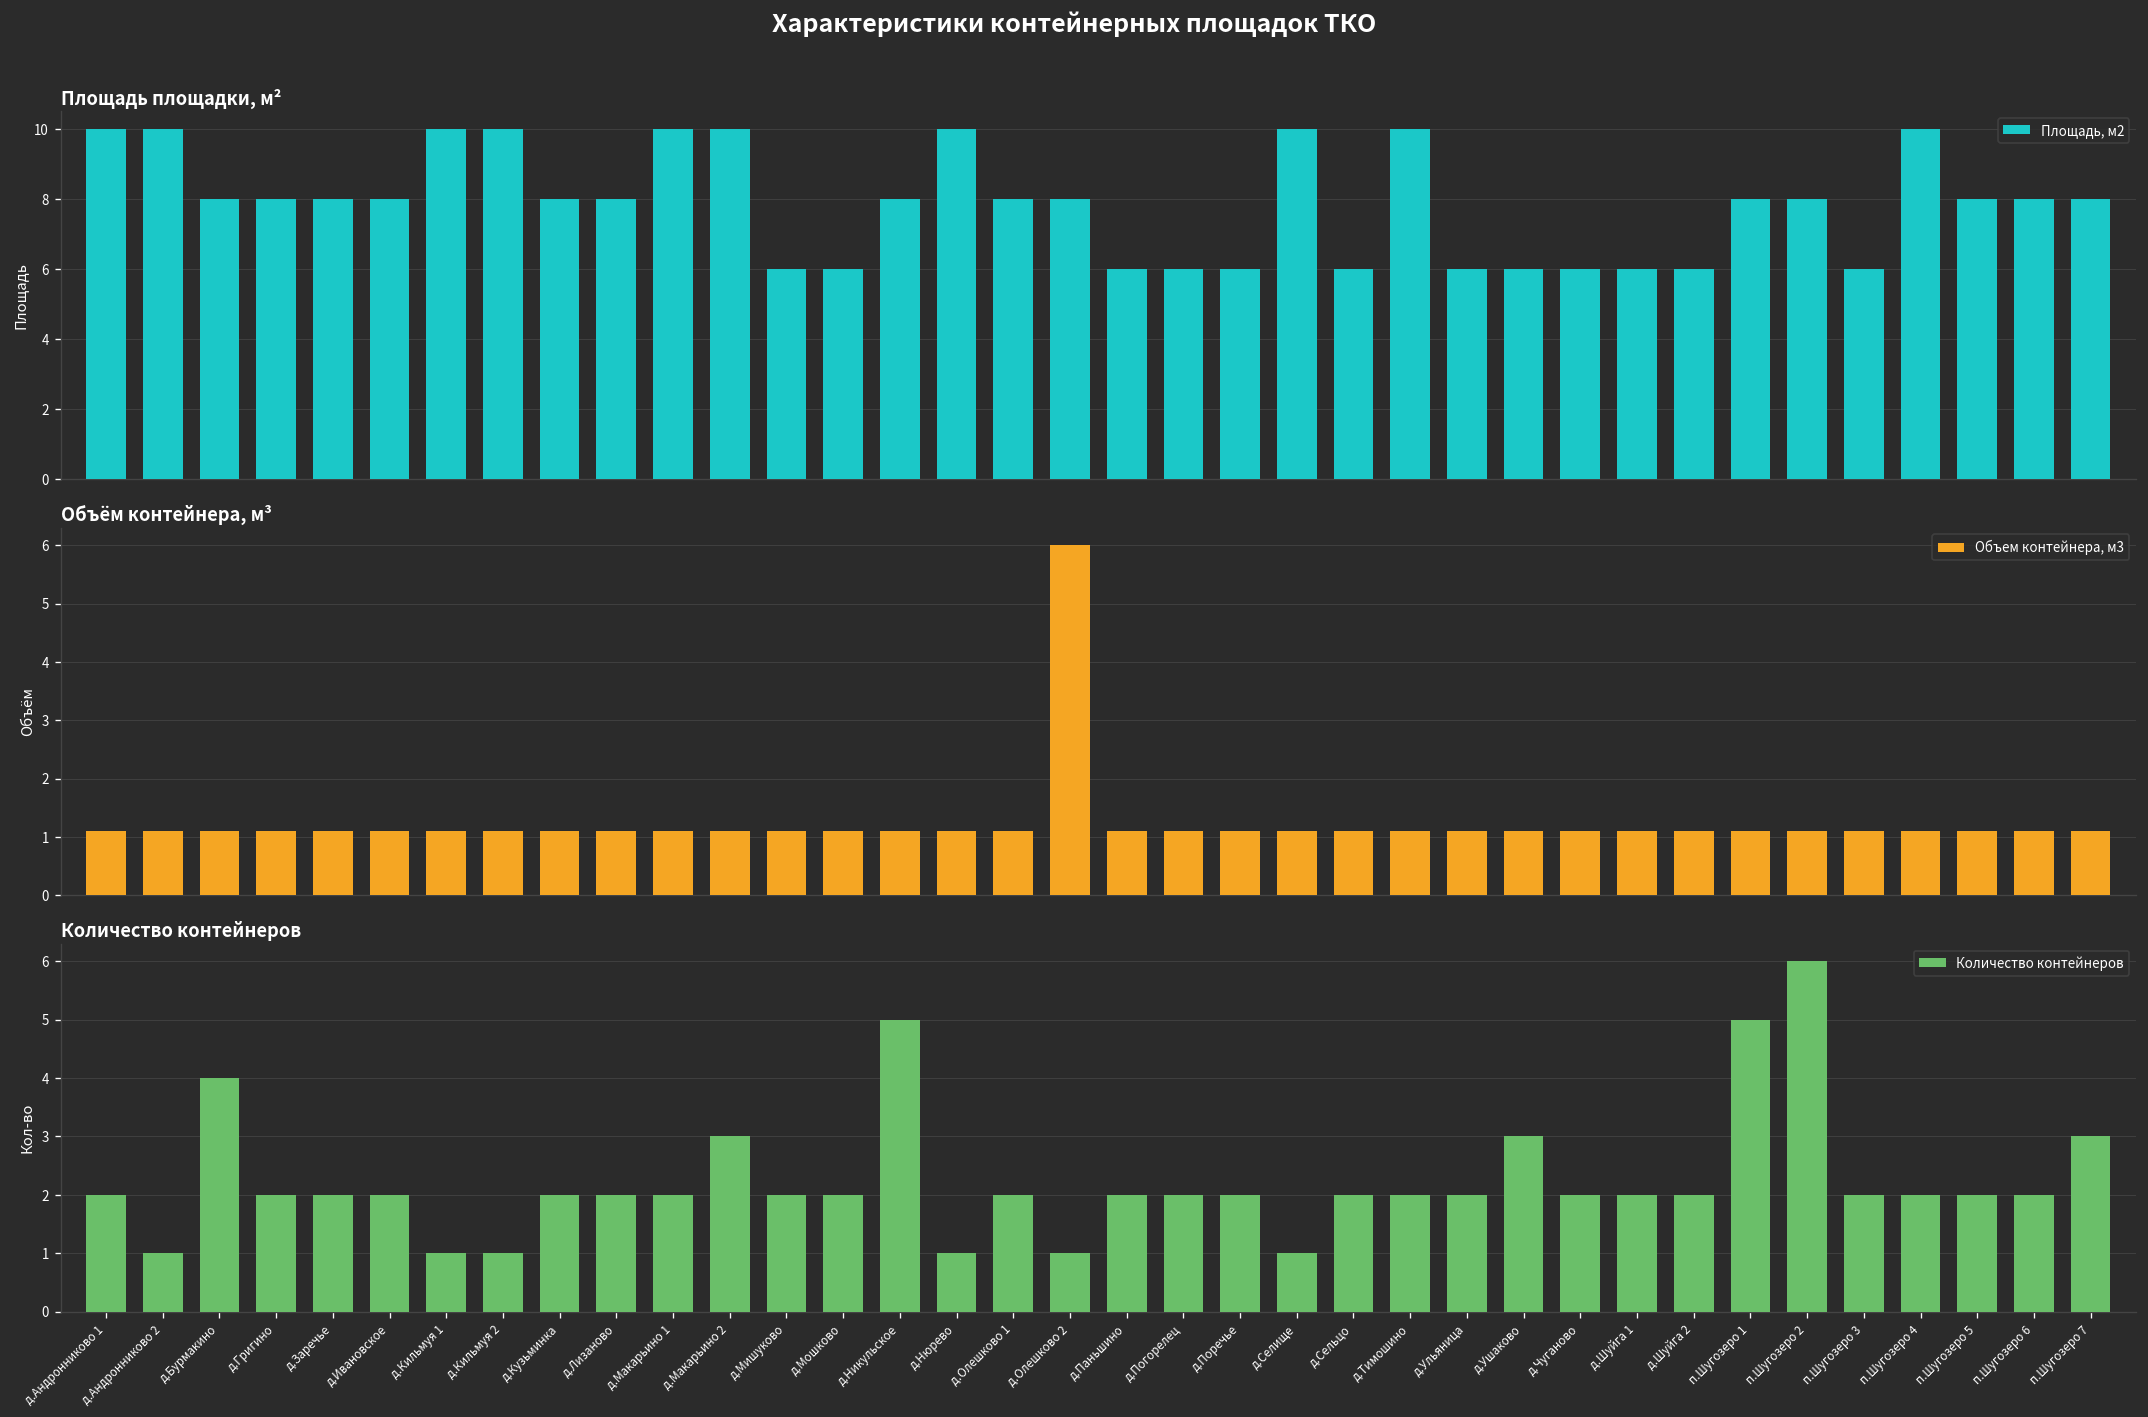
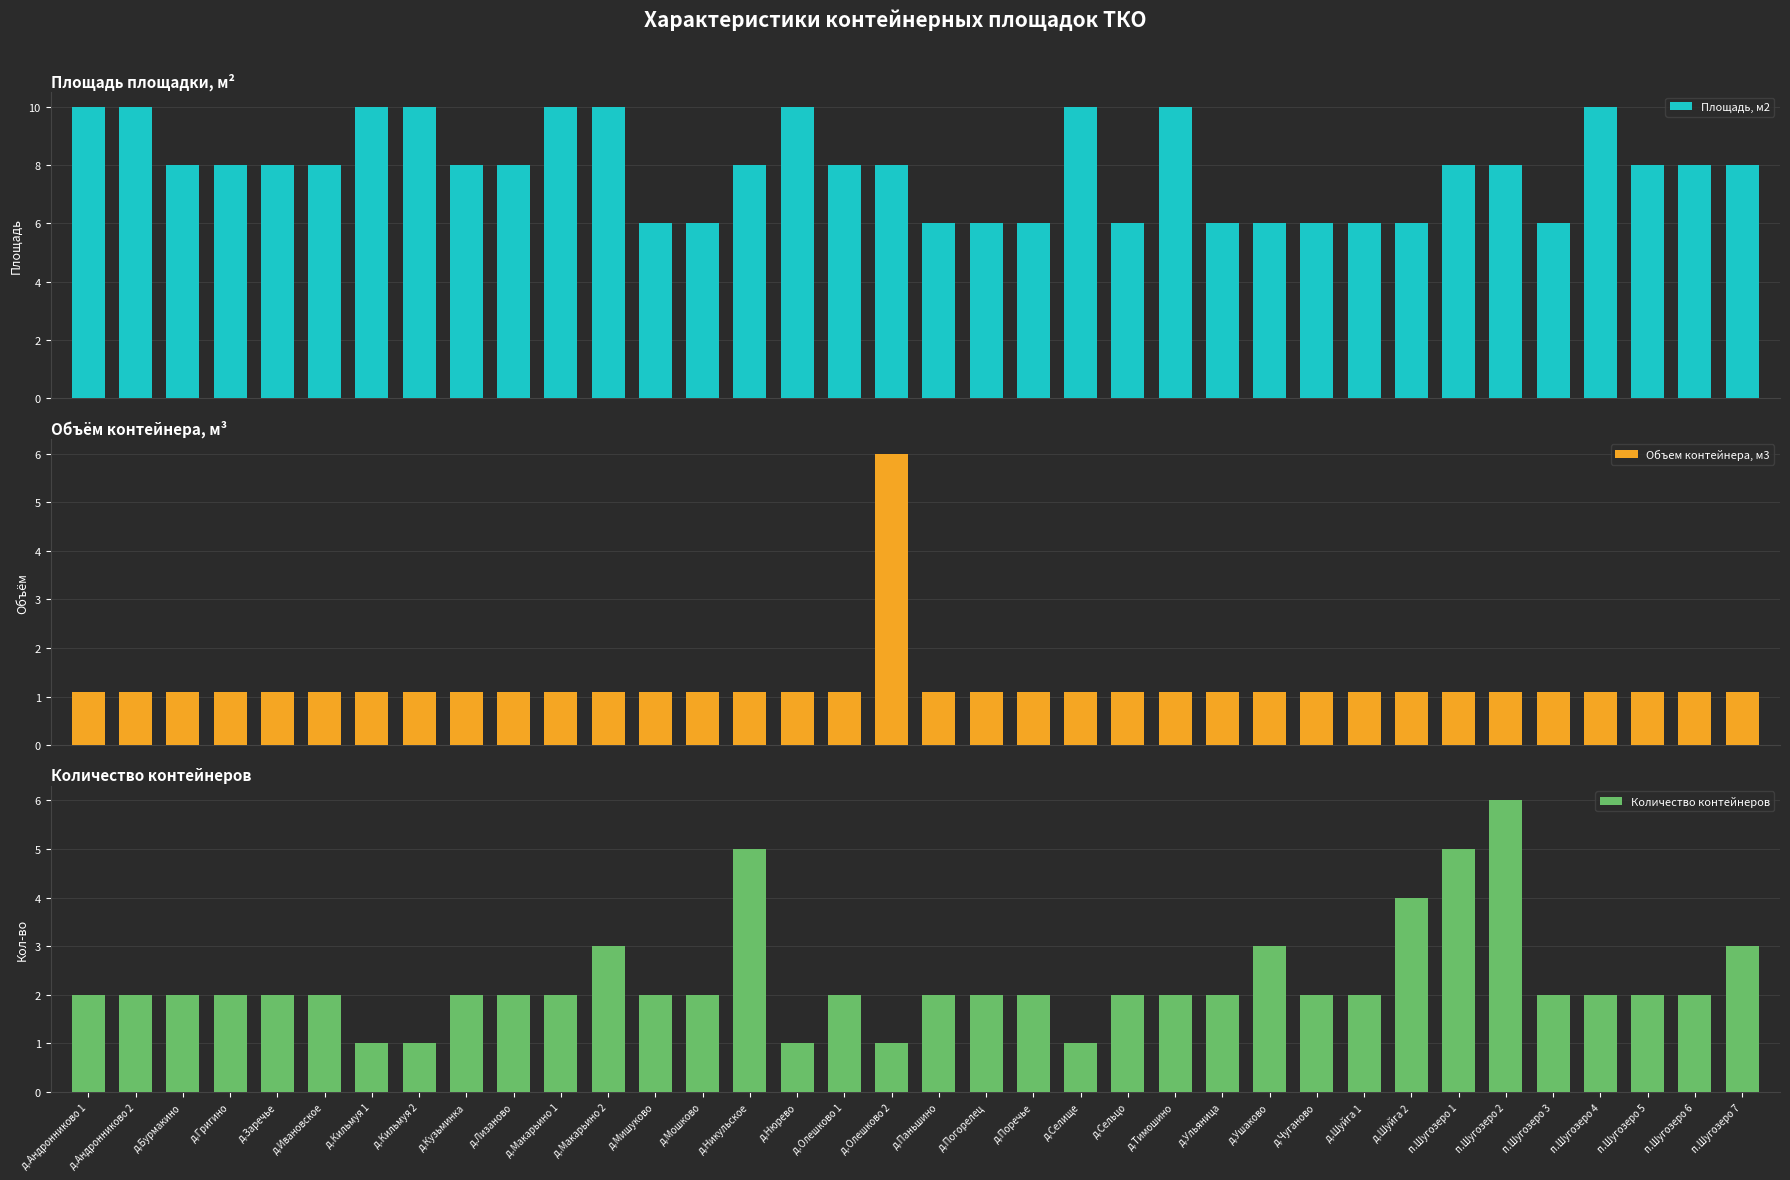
Количество контейнеров, д.Андронниково 2: 1 -> 2
Количество контейнеров, д.Бурмакино: 4 -> 2
Количество контейнеров, д.Шуйга 2: 2 -> 4
